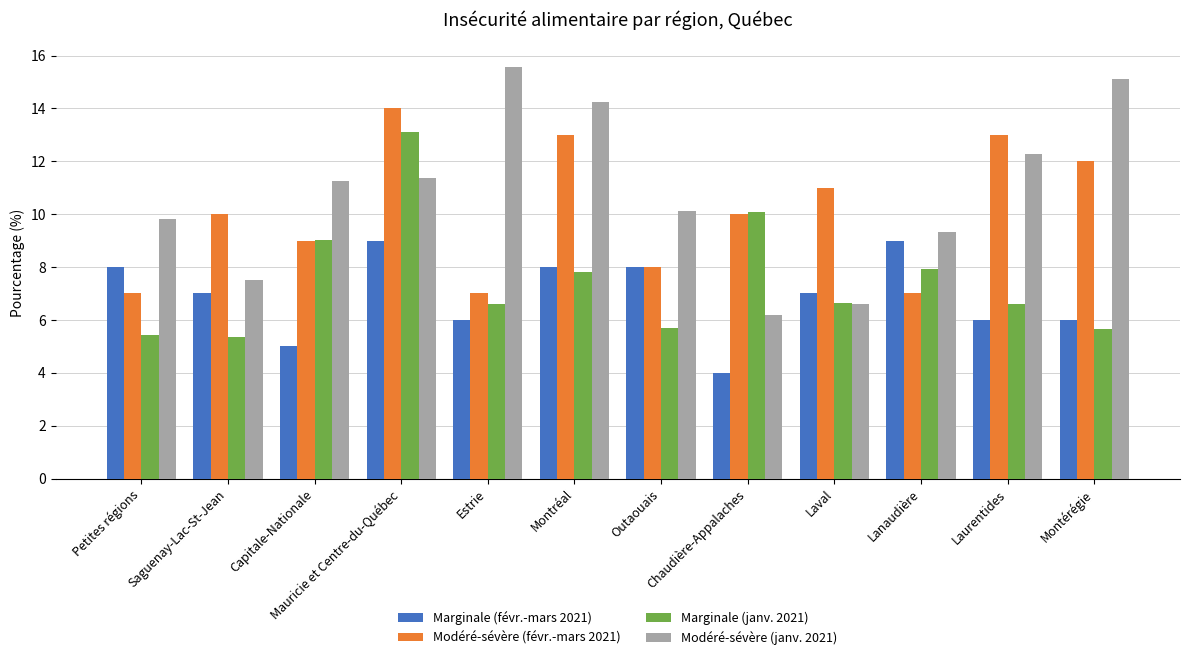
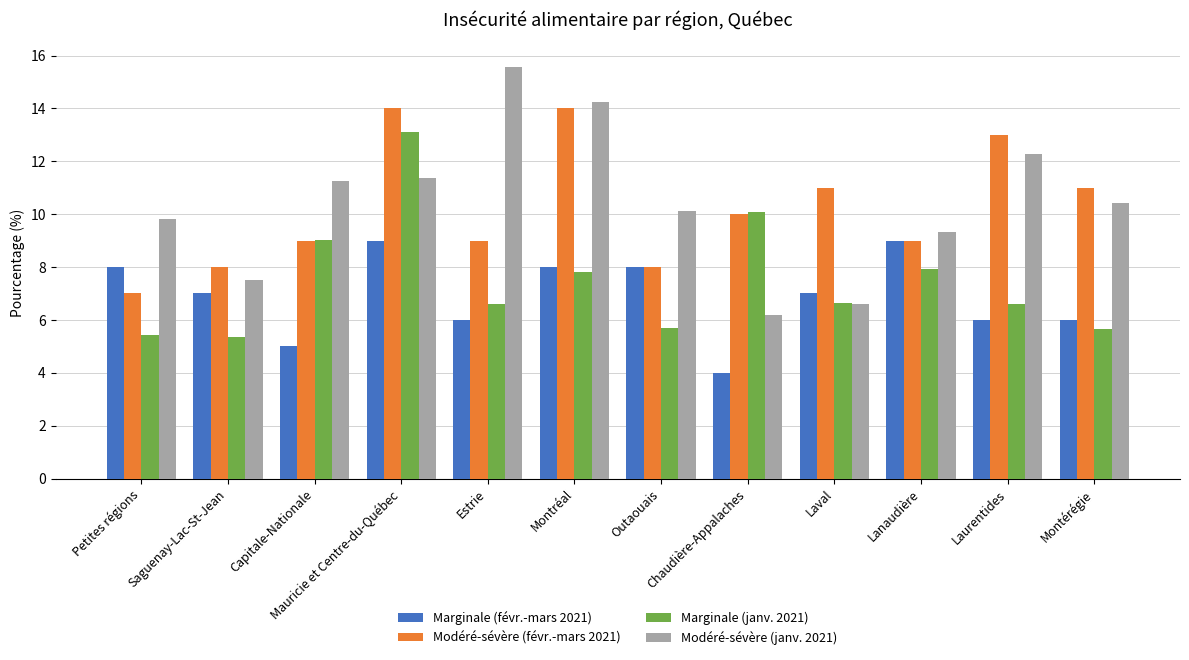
Modéré-sévère (févr.-mars 2021), Saguenay-Lac-St-Jean: 10 -> 8
Modéré-sévère (févr.-mars 2021), Estrie: 7 -> 9
Modéré-sévère (févr.-mars 2021), Montréal: 13 -> 14
Modéré-sévère (févr.-mars 2021), Lanaudière: 7 -> 9
Modéré-sévère (févr.-mars 2021), Montérégie: 12 -> 11
Modéré-sévère (janv. 2021), Montérégie: 15.1 -> 10.4
